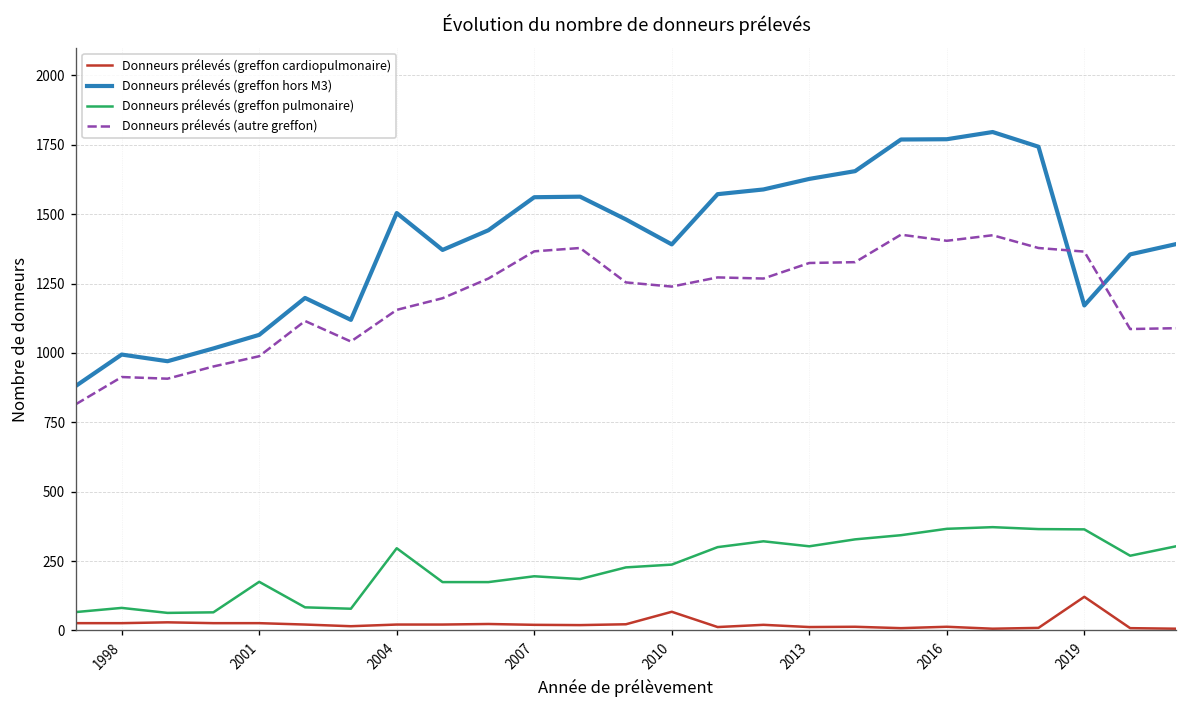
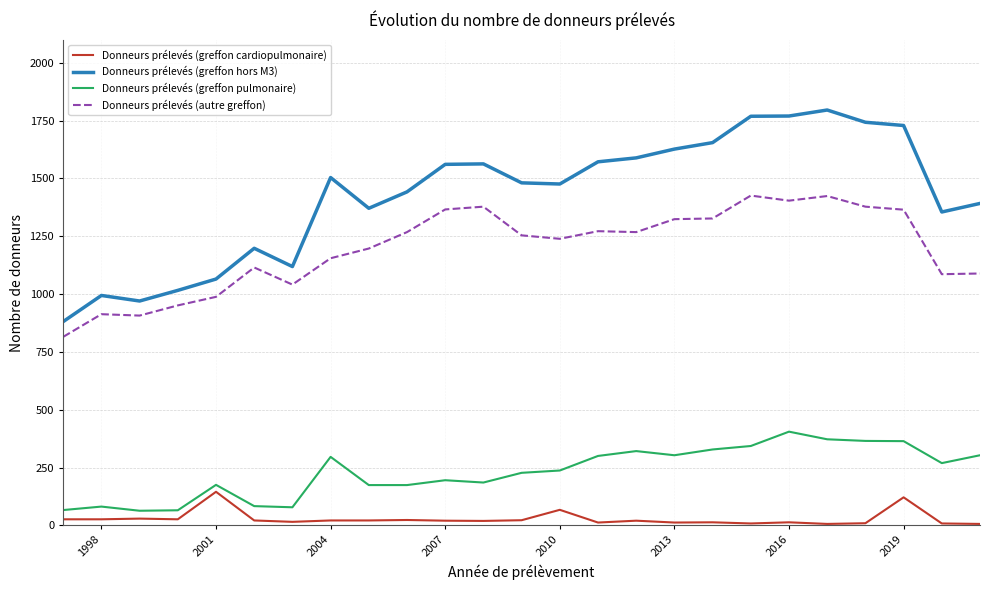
Donneurs prélevés (greffon cardiopulmonaire), 2001: 30 -> 150
Donneurs prélevés (greffon hors M3), 2010: 1390 -> 1480
Donneurs prélevés (greffon pulmonaire), 2016: 370 -> 410
Donneurs prélevés (greffon hors M3), 2019: 1170 -> 1730
